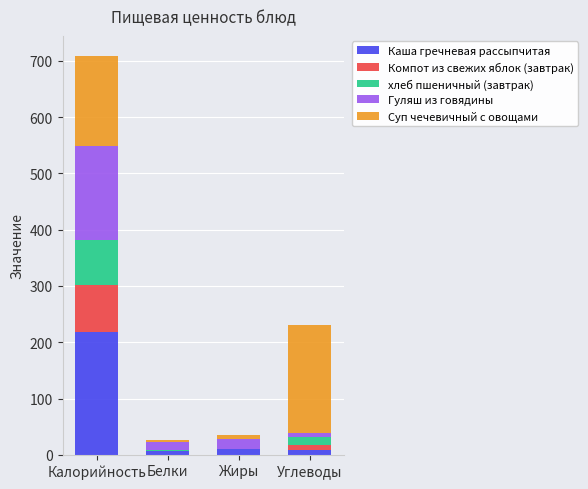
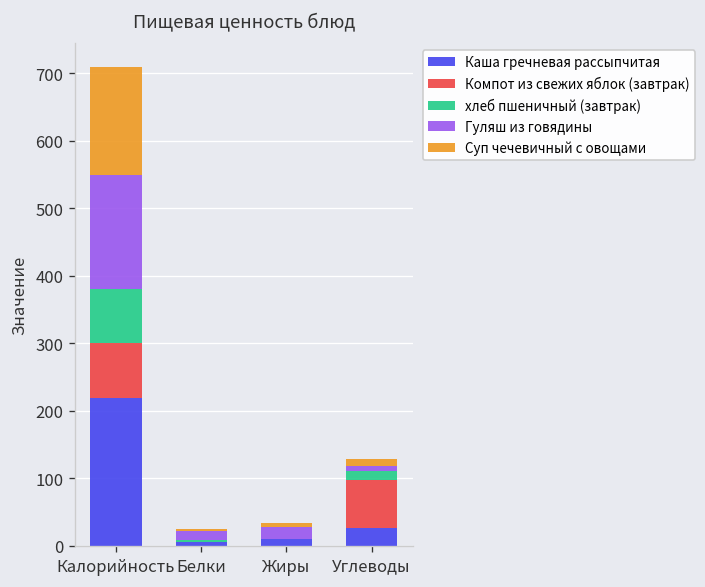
Каша гречневая рассыпчитая, Углеводы: 10 -> 30
Компот из свежих яблок (завтрак), Углеводы: 10 -> 70
Суп чечевичный с овощами, Углеводы: 190 -> 10
